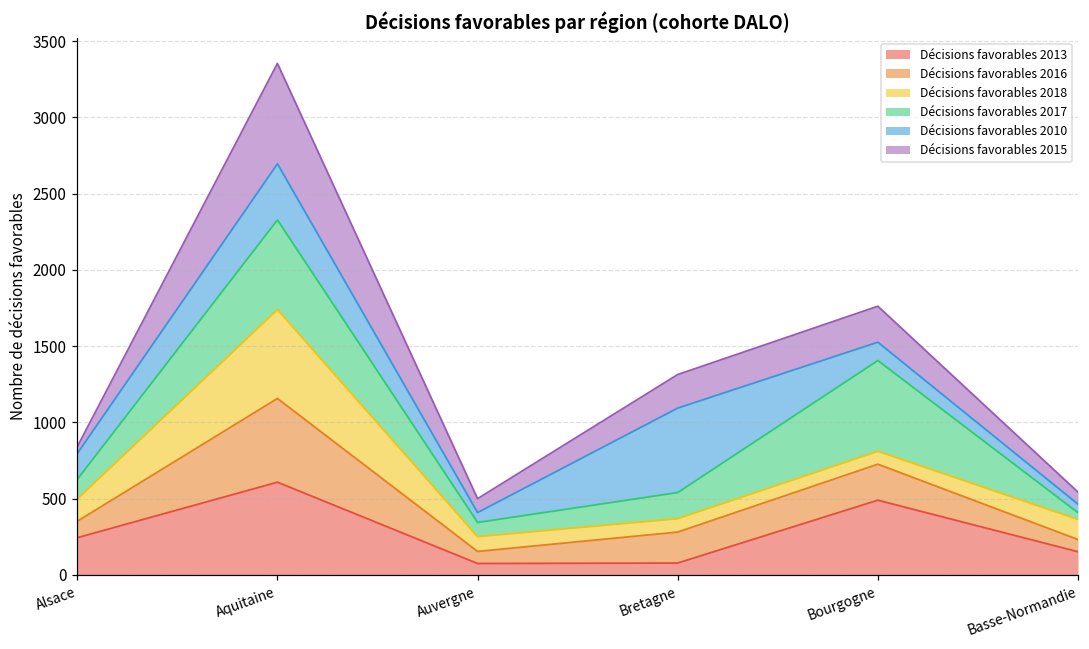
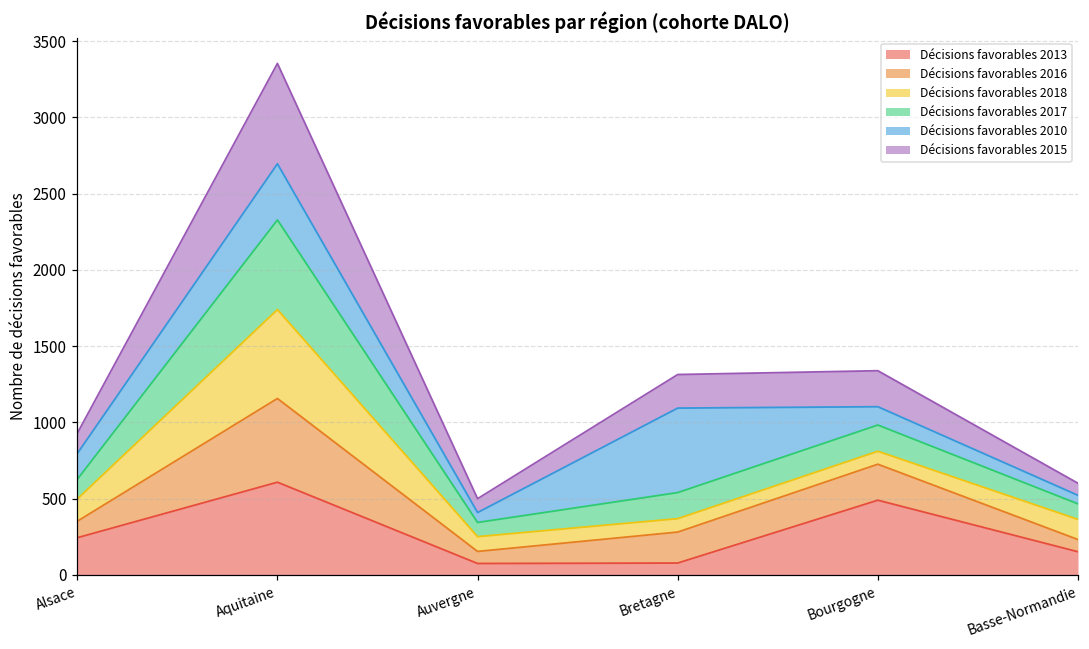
Décisions favorables 2015, Alsace: 50 -> 130
Décisions favorables 2017, Bourgogne: 600 -> 170
Décisions favorables 2017, Basse-Normandie: 40 -> 100
